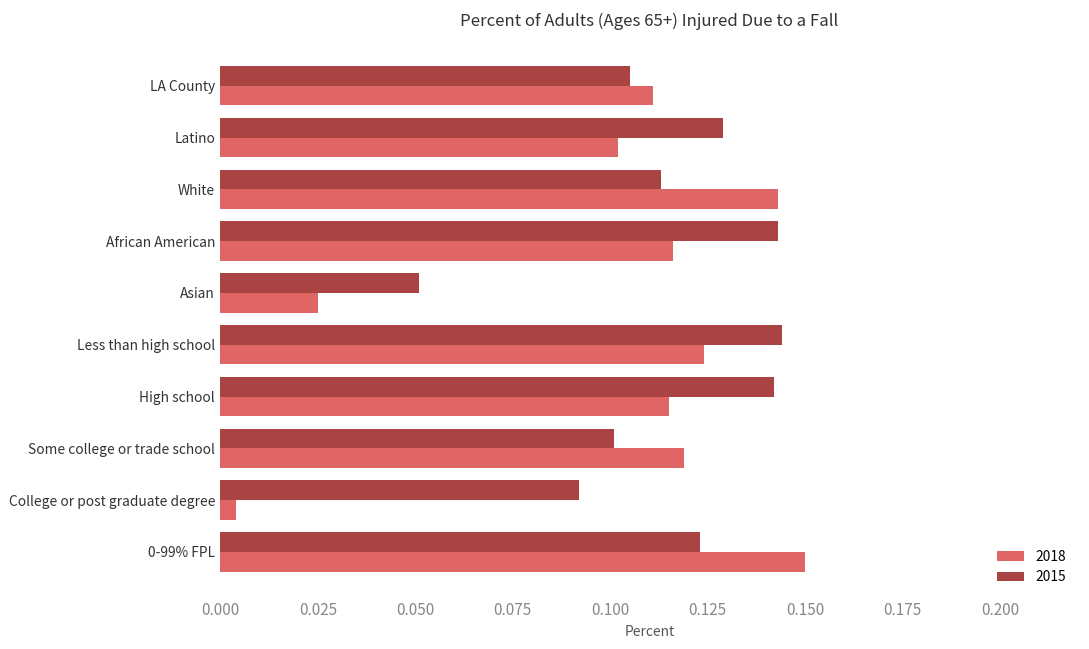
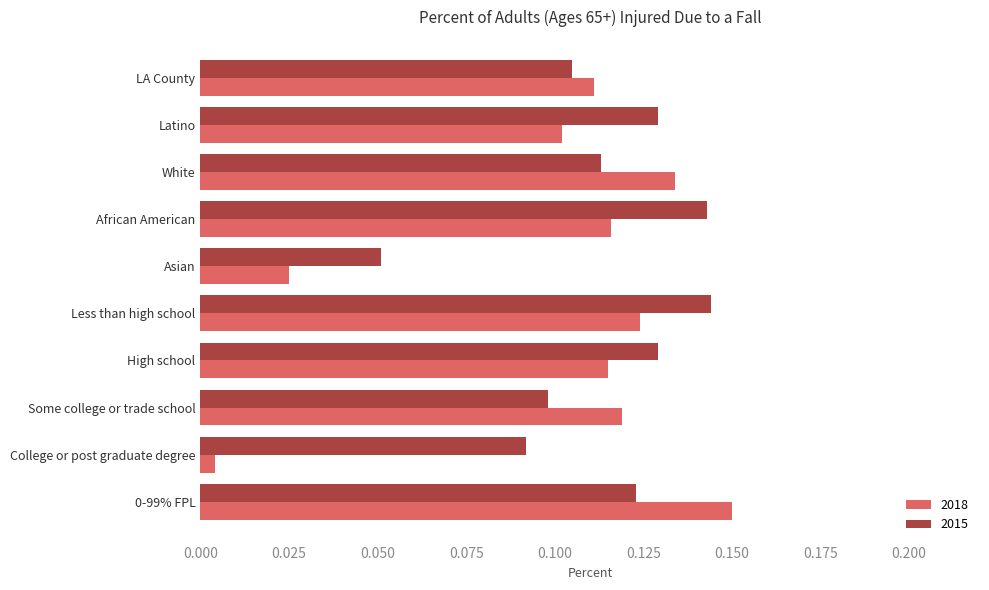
2018, White: 0.143 -> 0.134
2015, High school: 0.142 -> 0.129
2015, Some college or trade school: 0.101 -> 0.098
